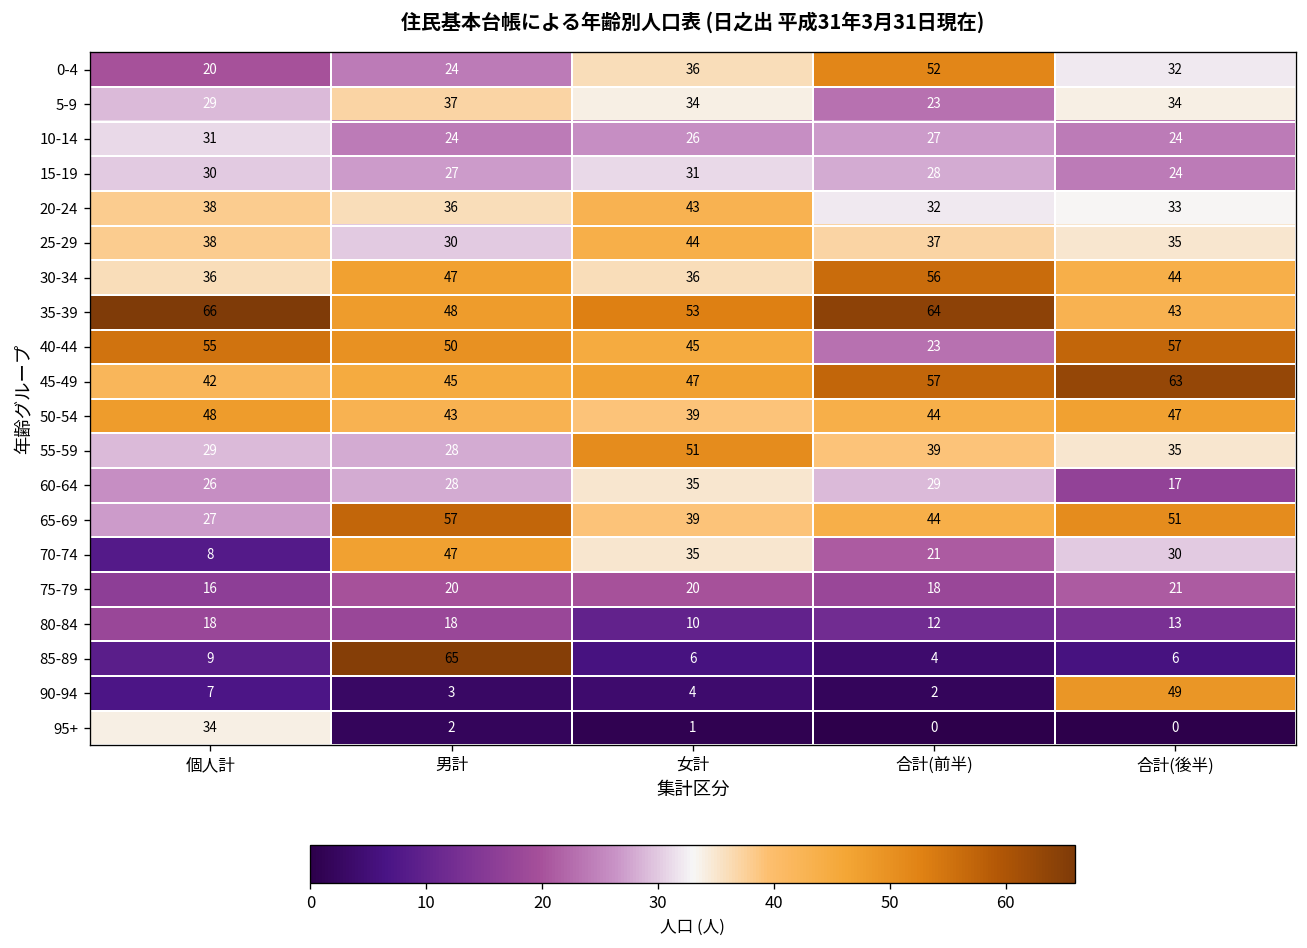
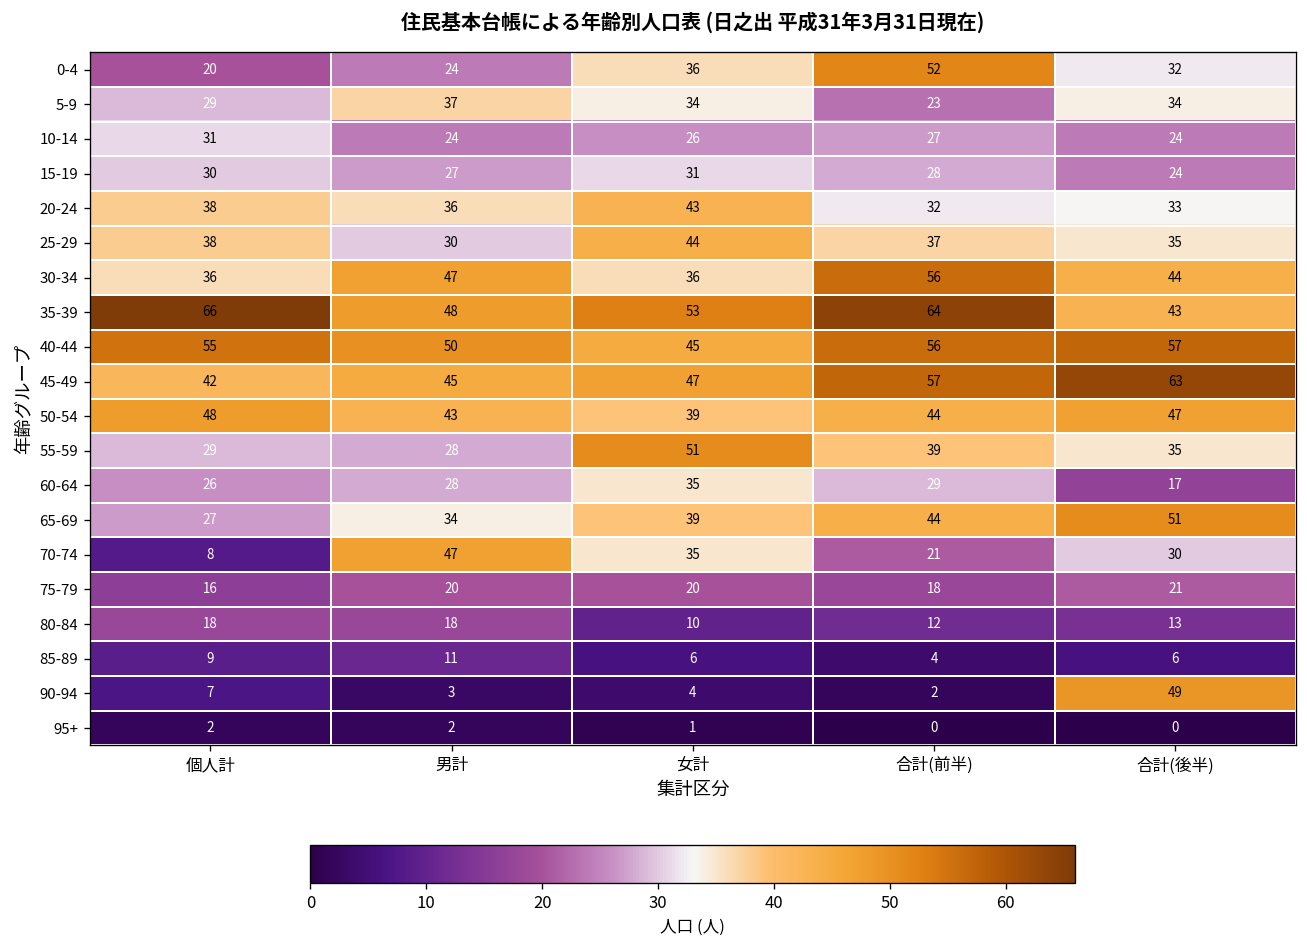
40-44, 合計(前半): 23 -> 56
65-69, 男計: 57 -> 34
85-89, 男計: 65 -> 11
95+, 個人計: 34 -> 2
